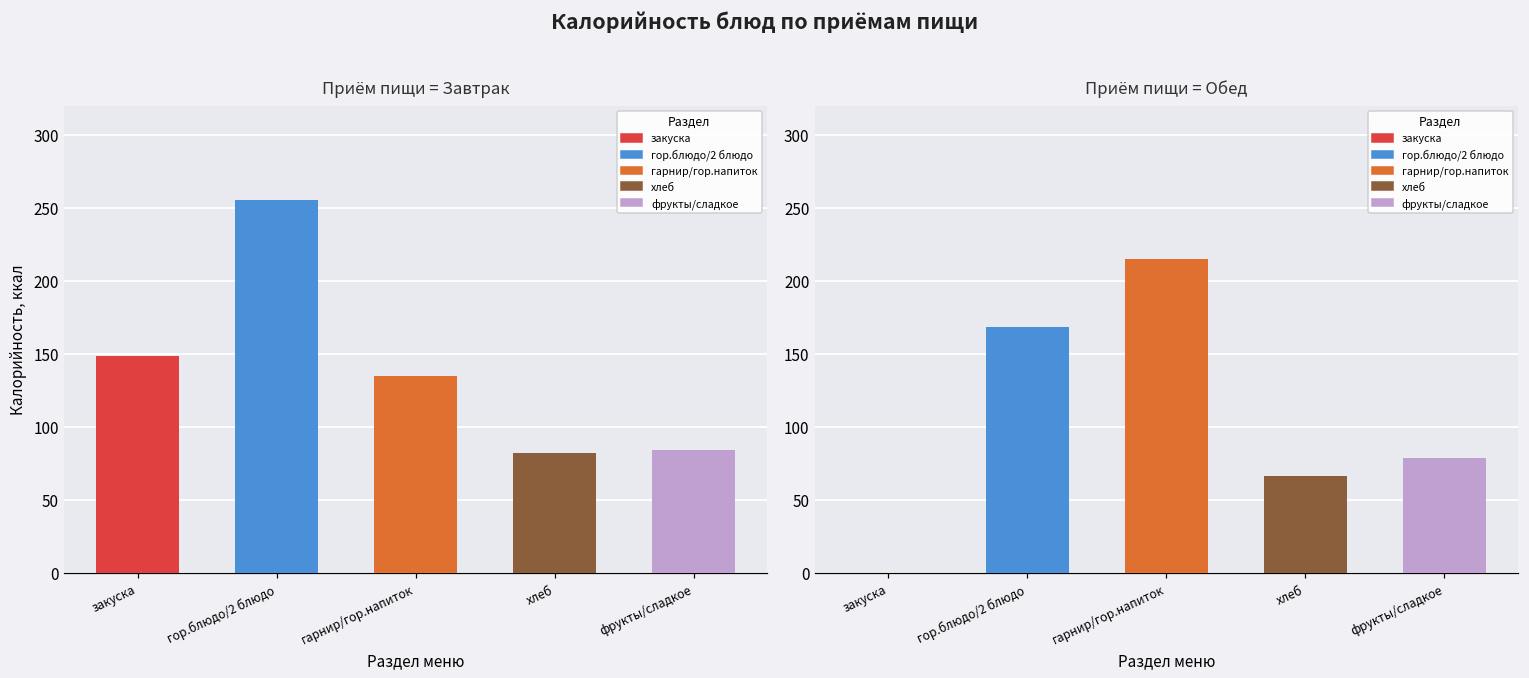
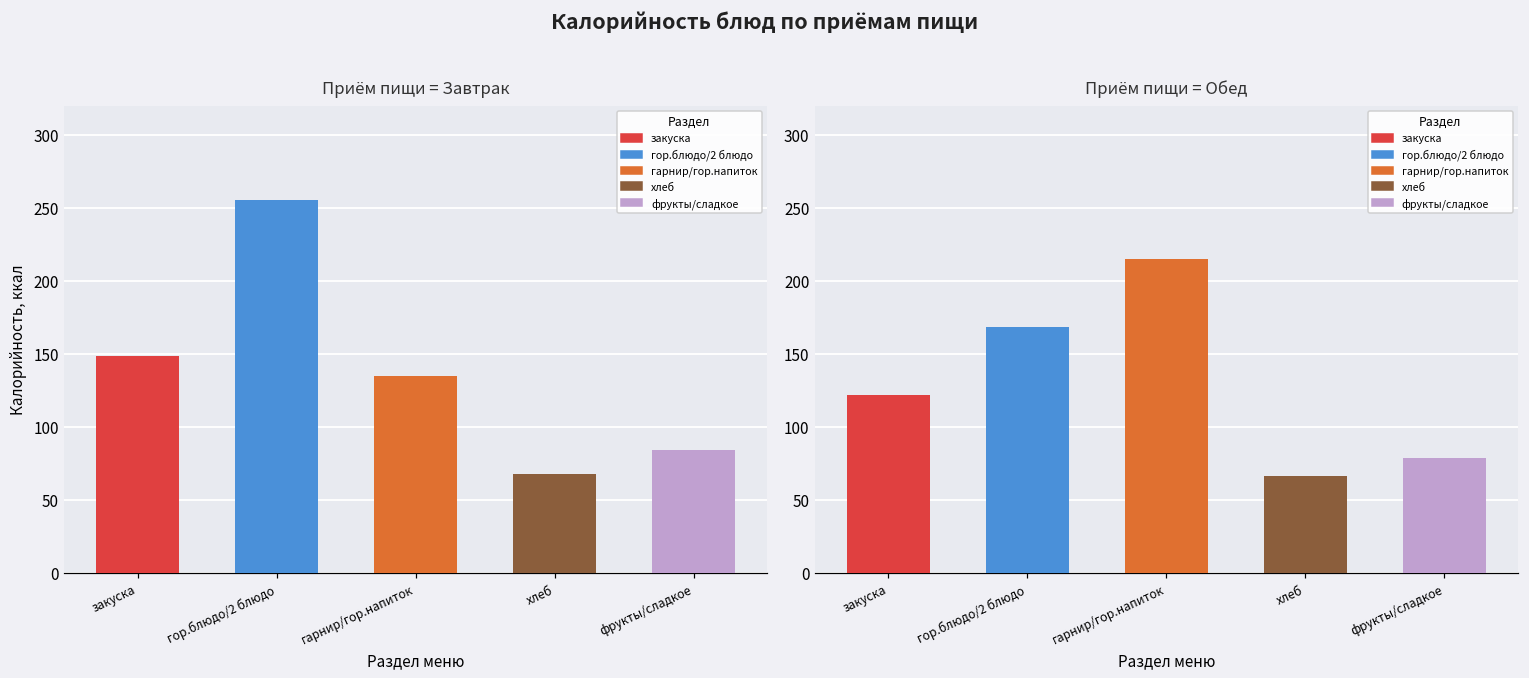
Приём пищи = Завтрак, хлеб: 82 -> 67
Приём пищи = Обед, закуска: 0 -> 122
